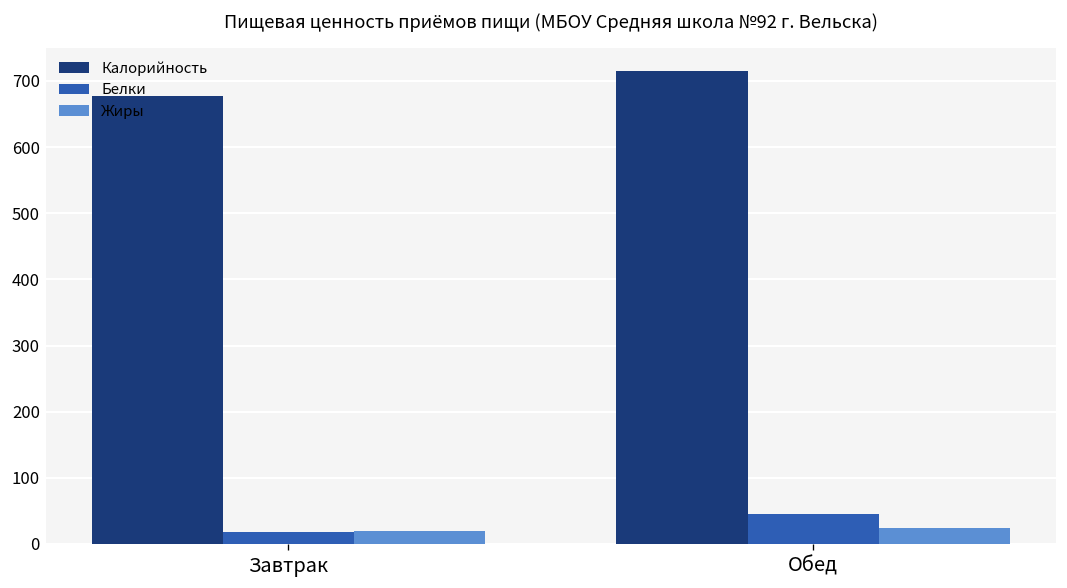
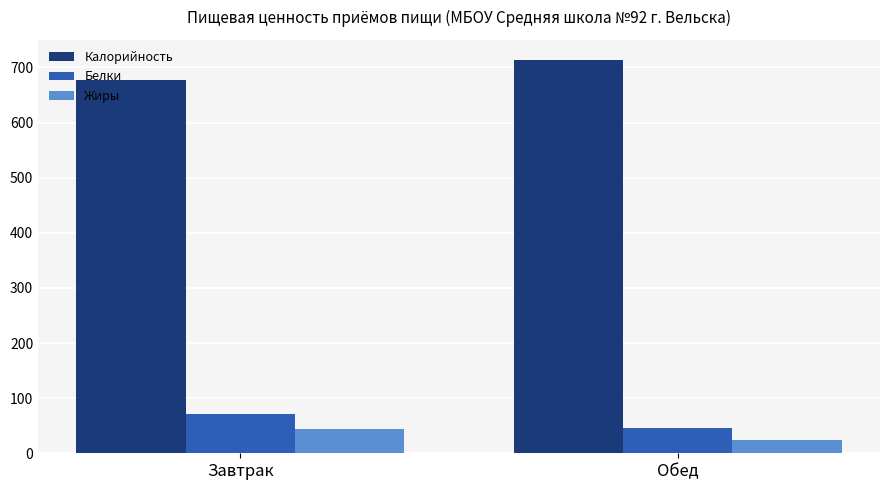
Белки, Завтрак: 20 -> 70
Жиры, Завтрак: 20 -> 40
